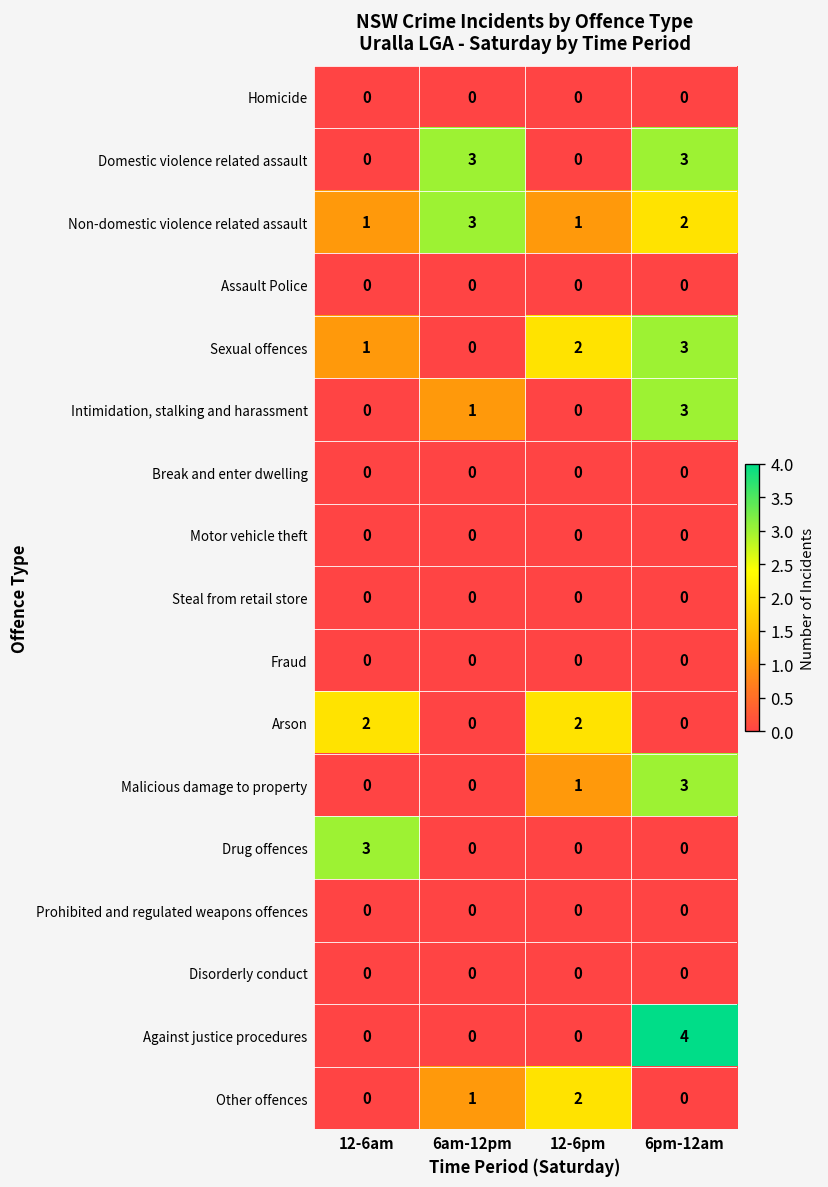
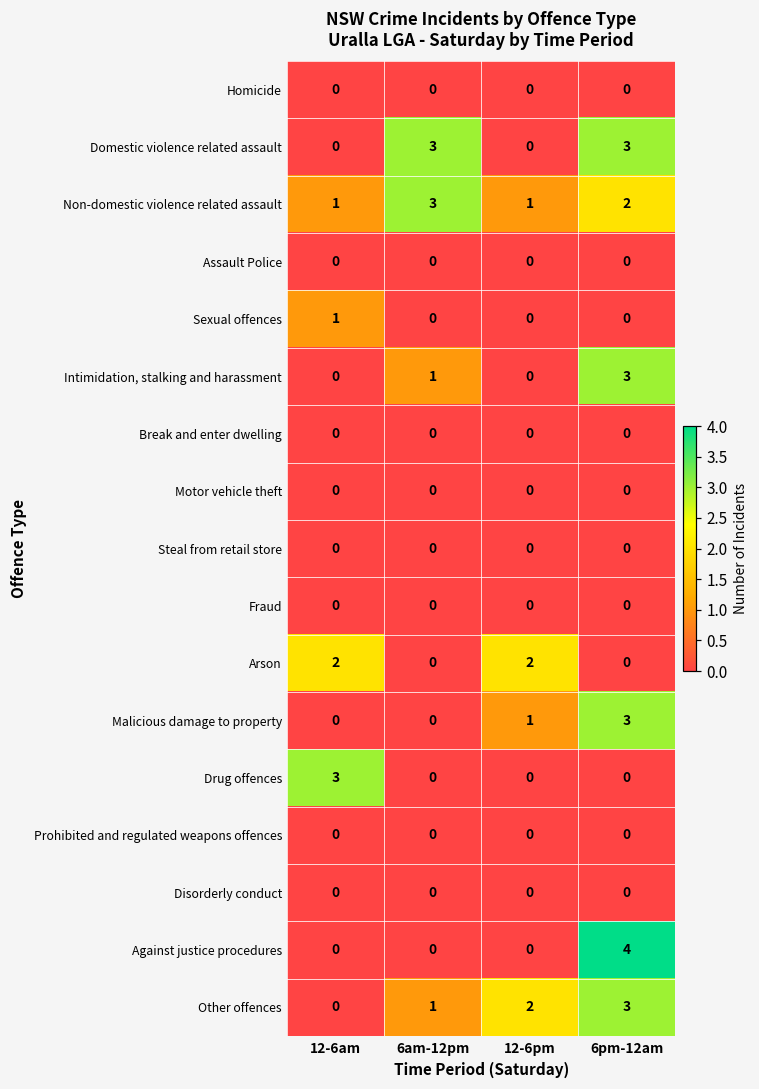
Sexual offences, 12-6pm: 2 -> 0
Sexual offences, 6pm-12am: 3 -> 0
Other offences, 6pm-12am: 0 -> 3
